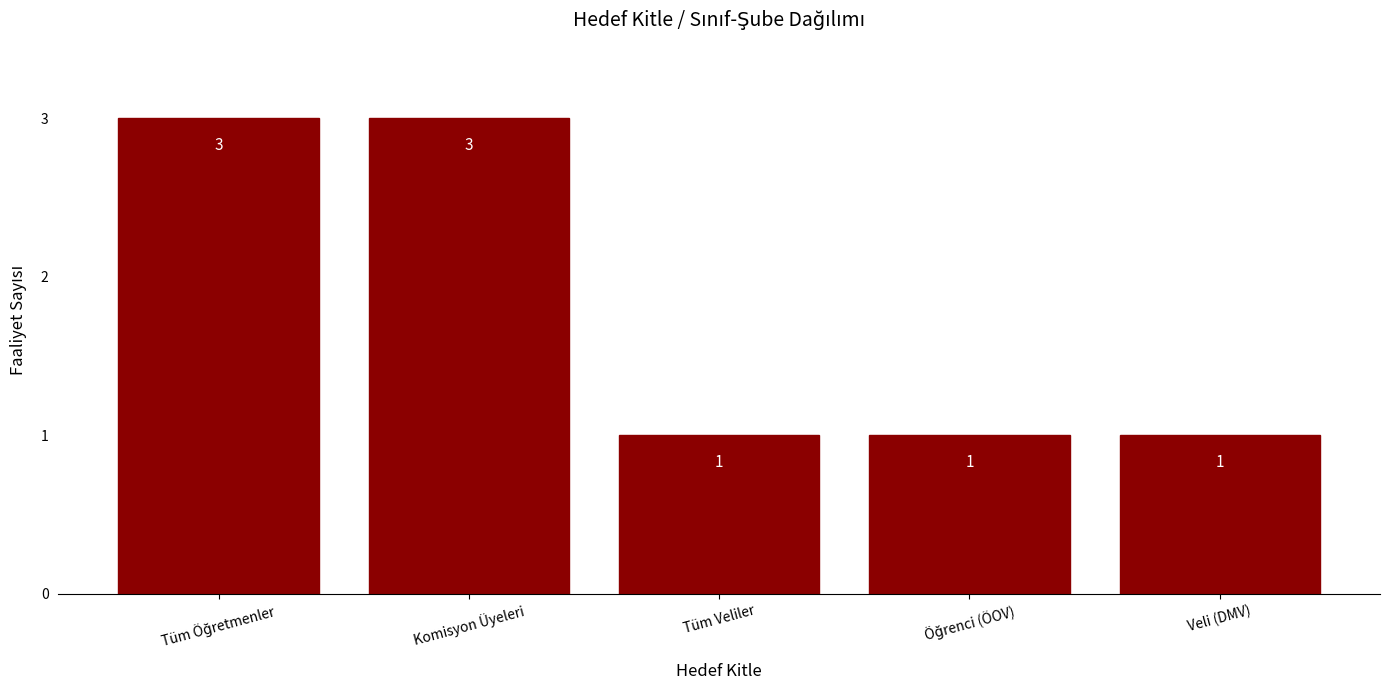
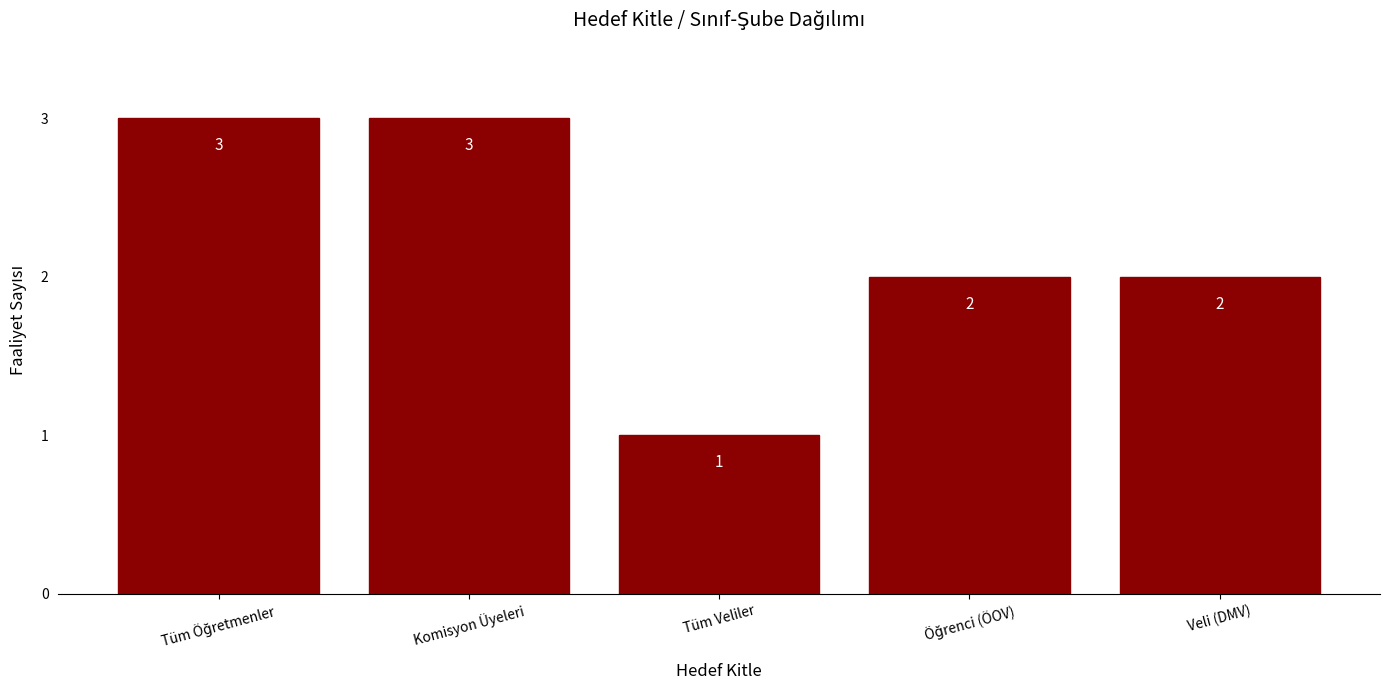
Öğrenci (ÖOV): 1 -> 2
Veli (DMV): 1 -> 2
